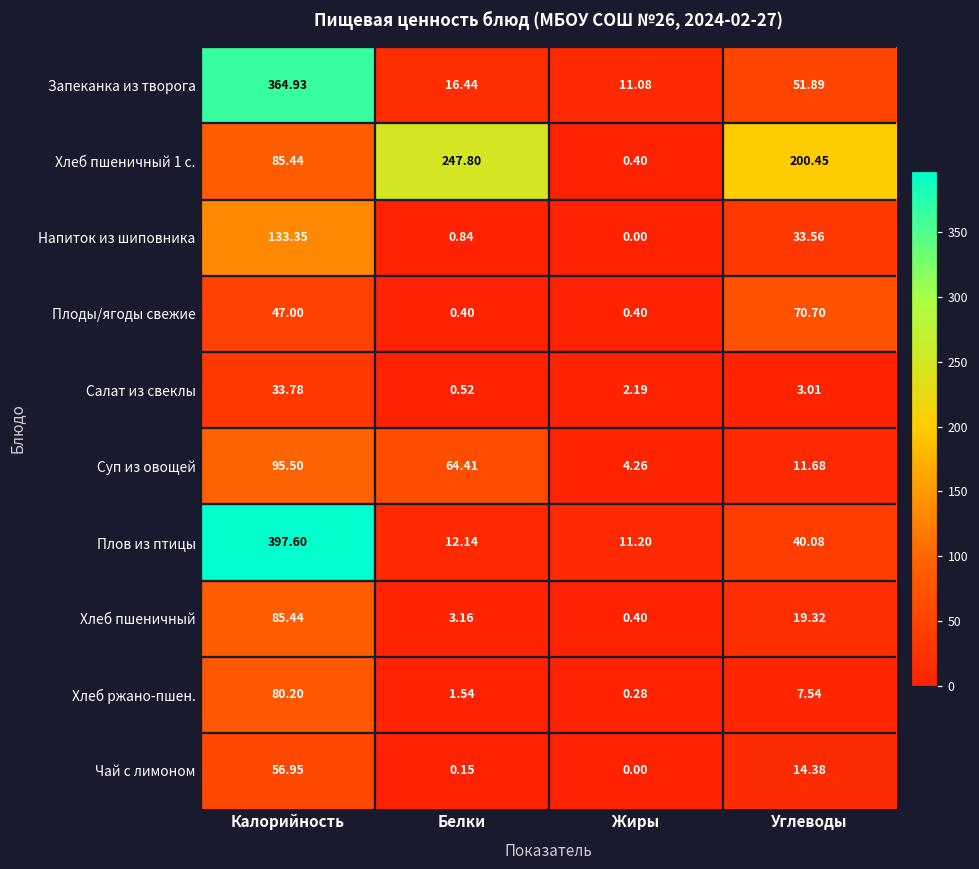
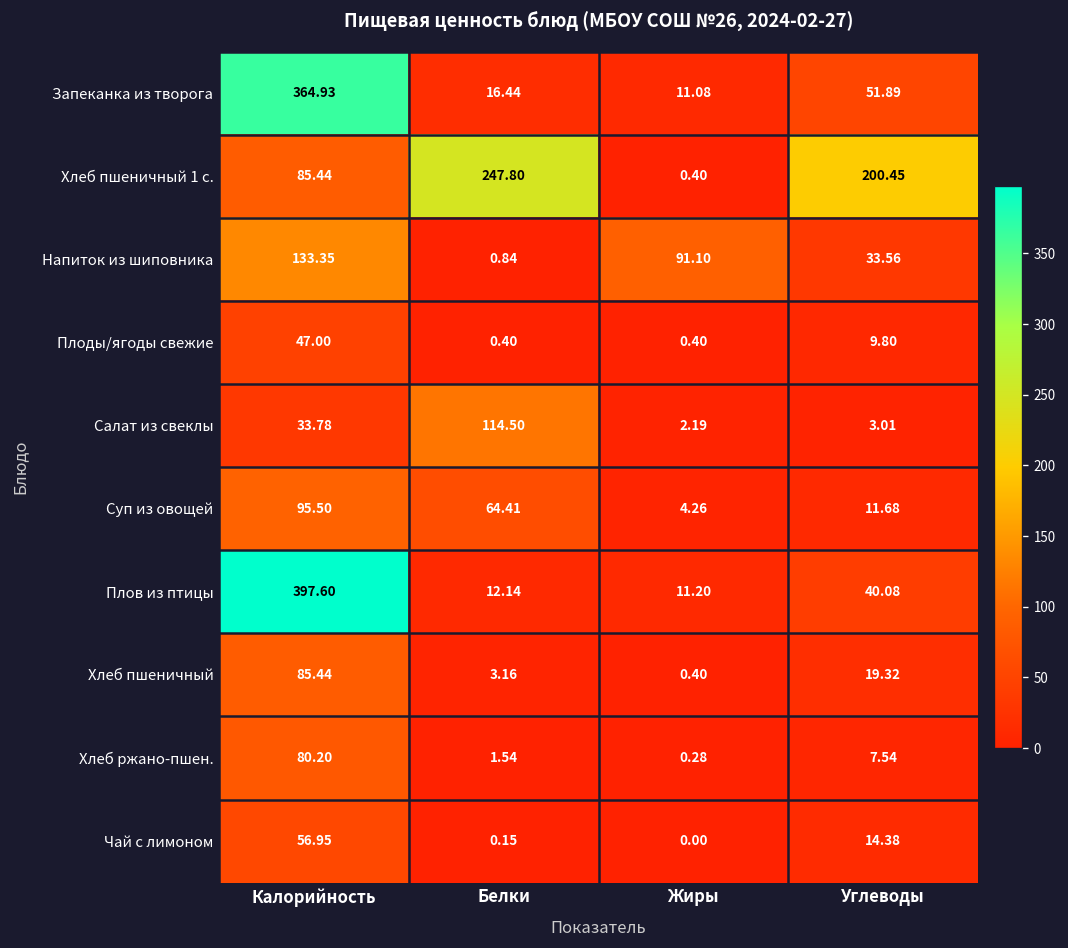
Напиток из шиповника, Жиры: 0.00 -> 91.10
Плоды/ягоды свежие, Углеводы: 70.70 -> 9.80
Салат из свеклы, Белки: 0.52 -> 114.50
